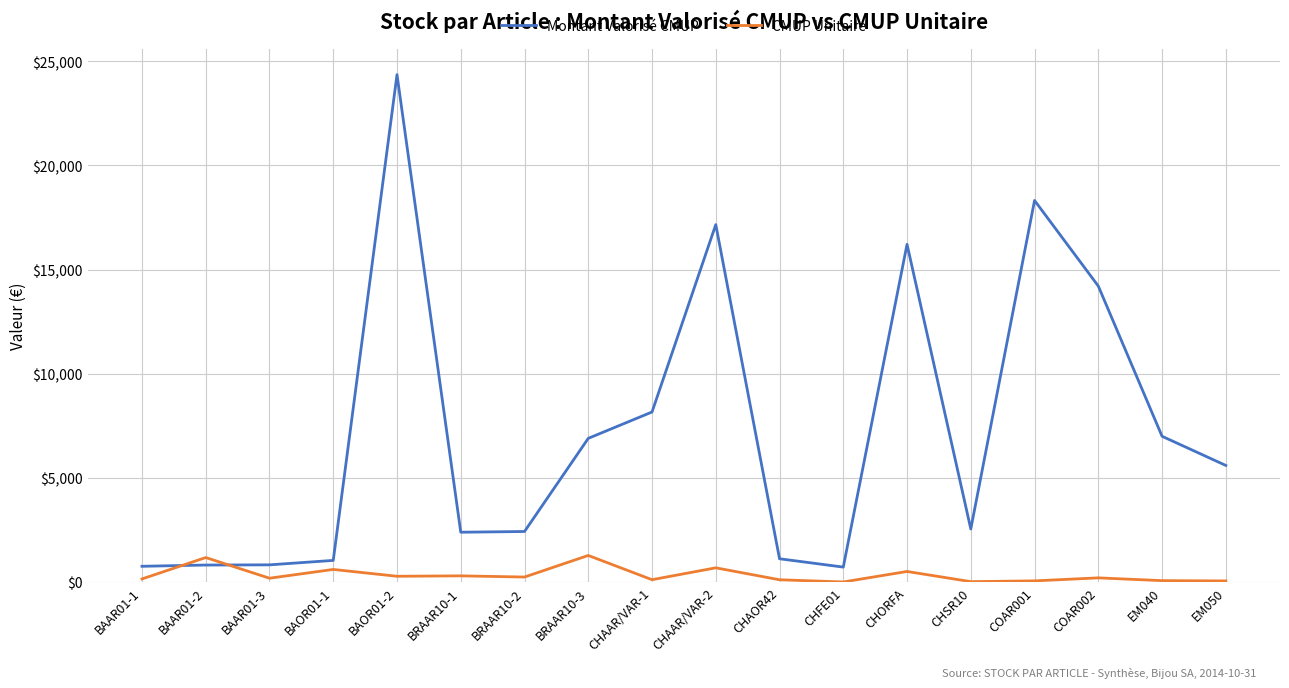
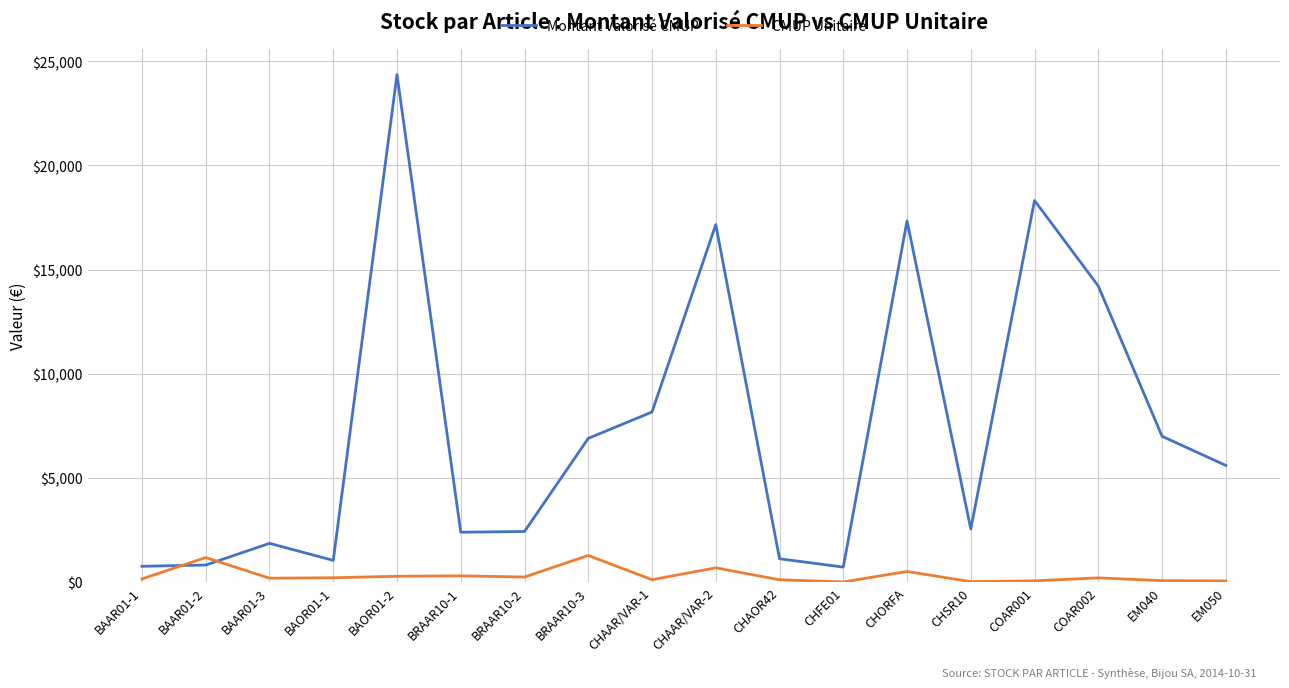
Montant Valorisé CMUP, BAAR01-3: $800 -> $1,900
CMUP Unitaire, BAOR01-1: $600 -> $200
Montant Valorisé CMUP, CHORFA: $16,200 -> $17,300
